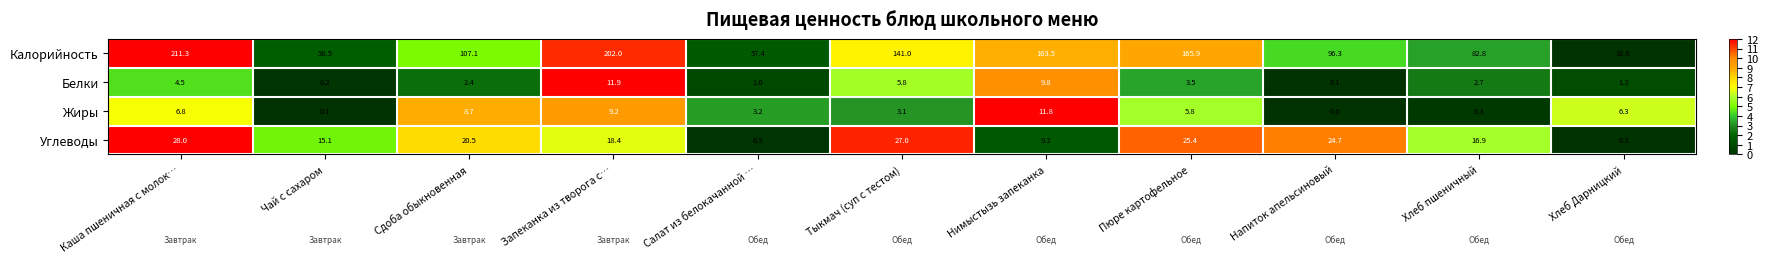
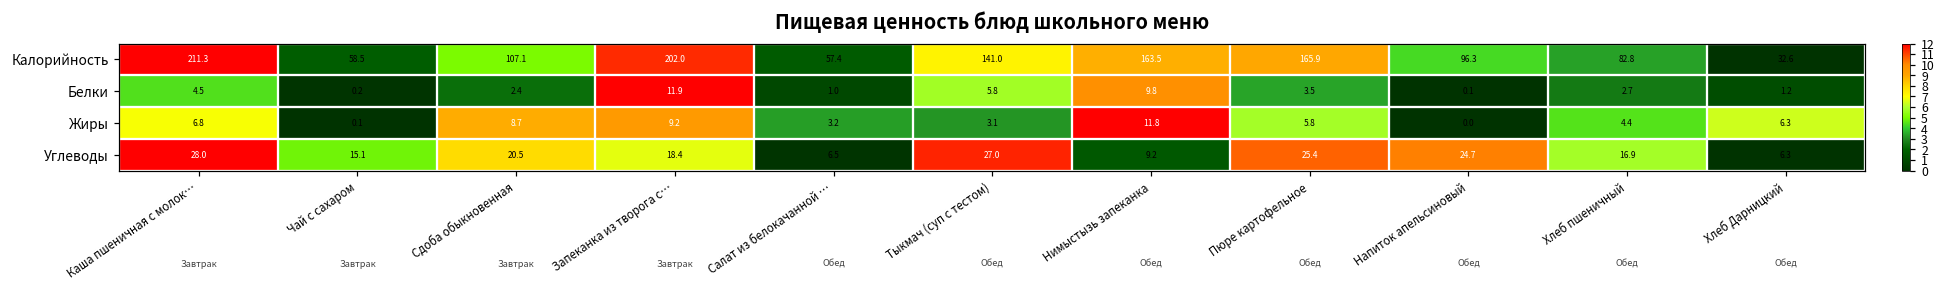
Жиры, Хлеб пшеничный: 0.3 -> 4.4
